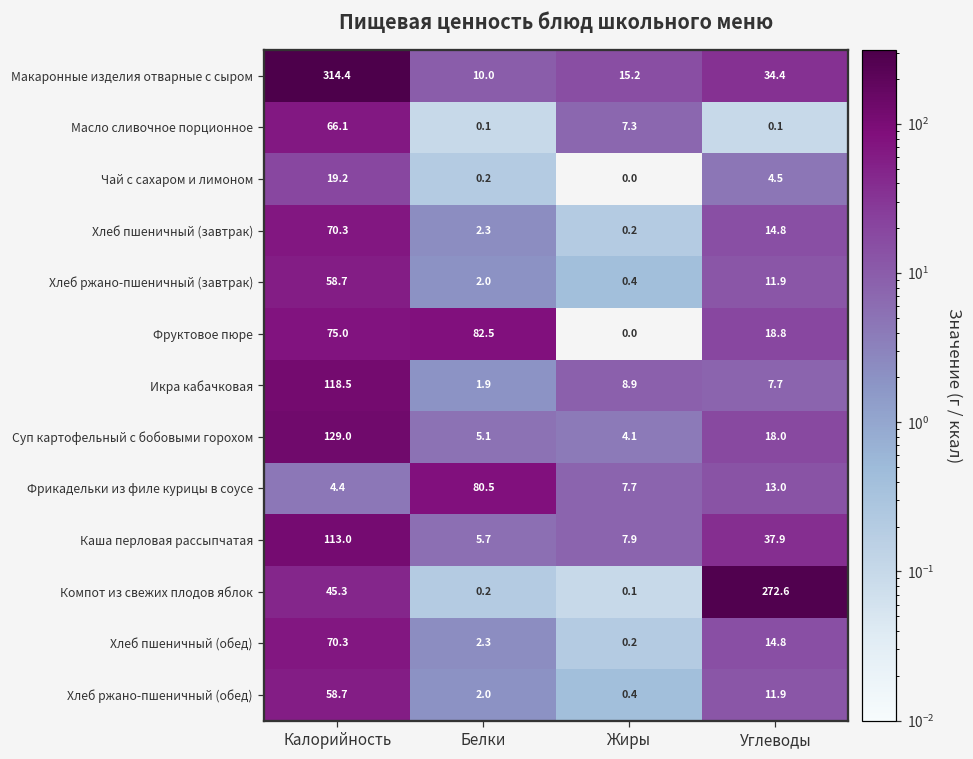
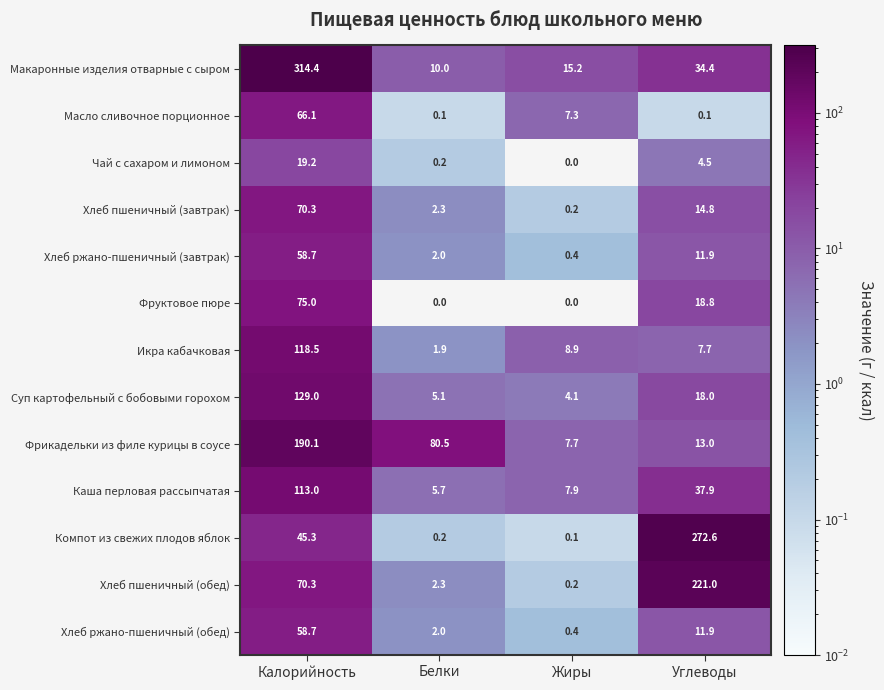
Фруктовое пюре, Белки: 82.5 -> 0.0
Фрикадельки из филе курицы в соусе, Калорийность: 4.4 -> 190.1
Хлеб пшеничный (обед), Углеводы: 14.8 -> 221.0
